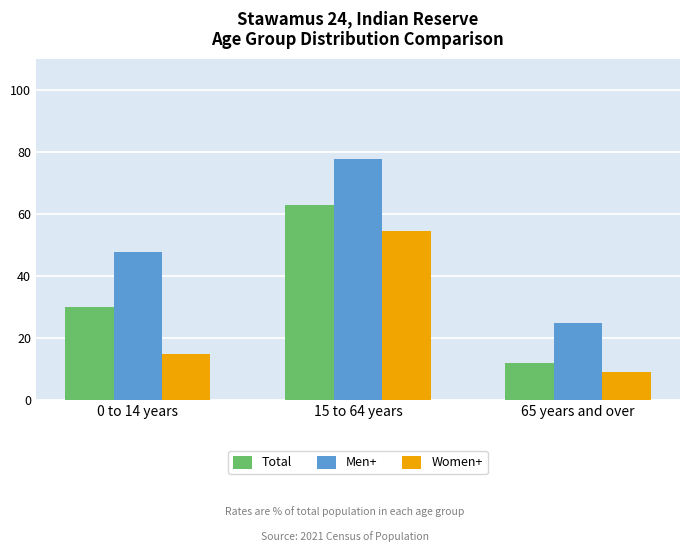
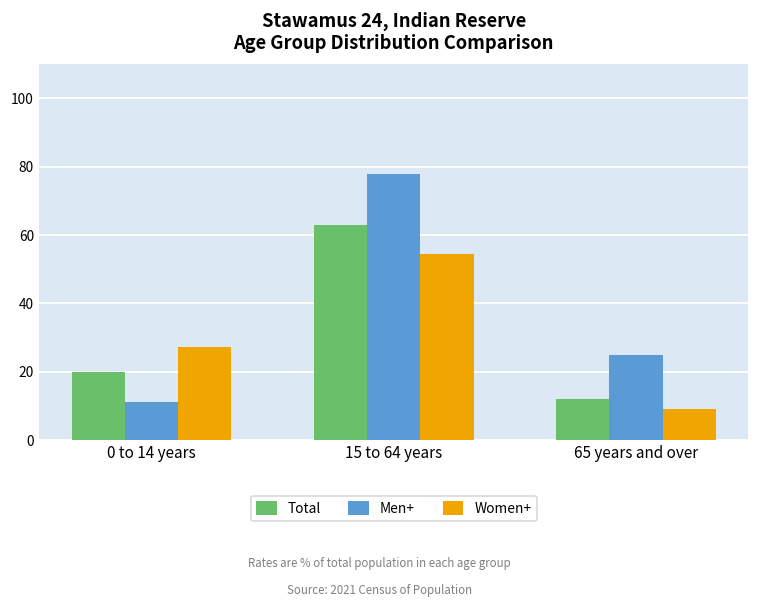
Total, 0 to 14 years: 30 -> 20
Men+, 0 to 14 years: 48 -> 11
Women+, 0 to 14 years: 15 -> 27
